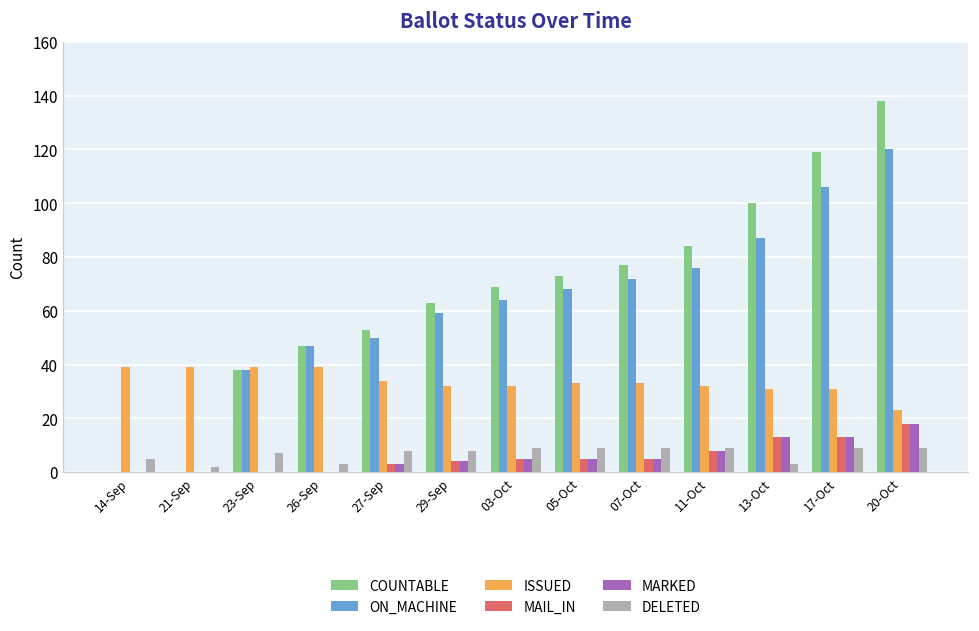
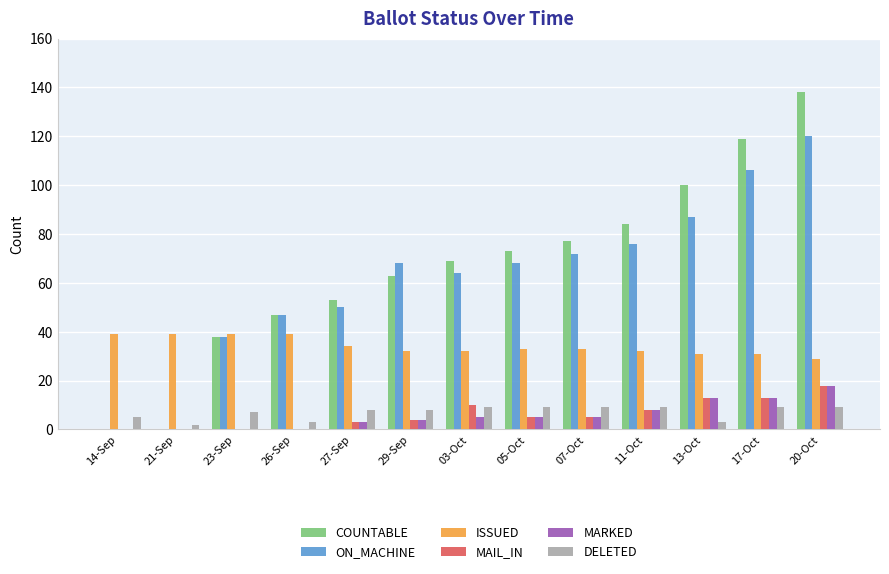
ON_MACHINE, 29-Sep: 59 -> 68
MAIL_IN, 03-Oct: 5 -> 10
ISSUED, 20-Oct: 23 -> 29
